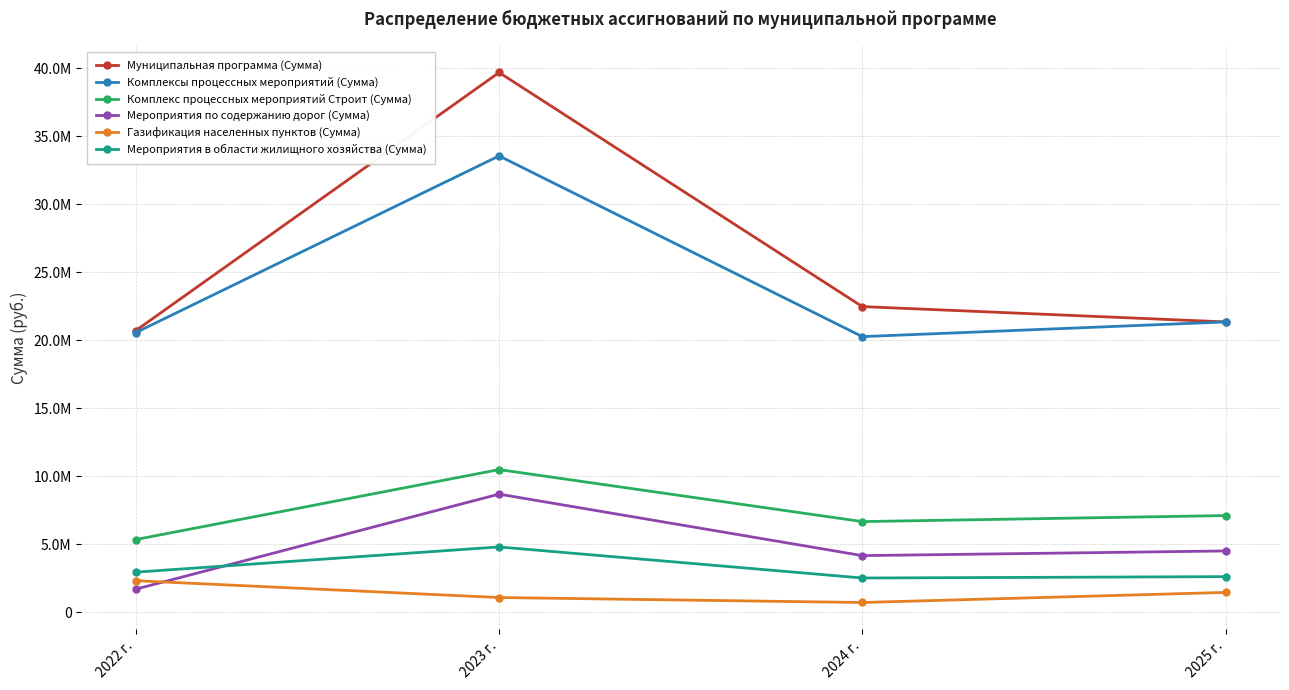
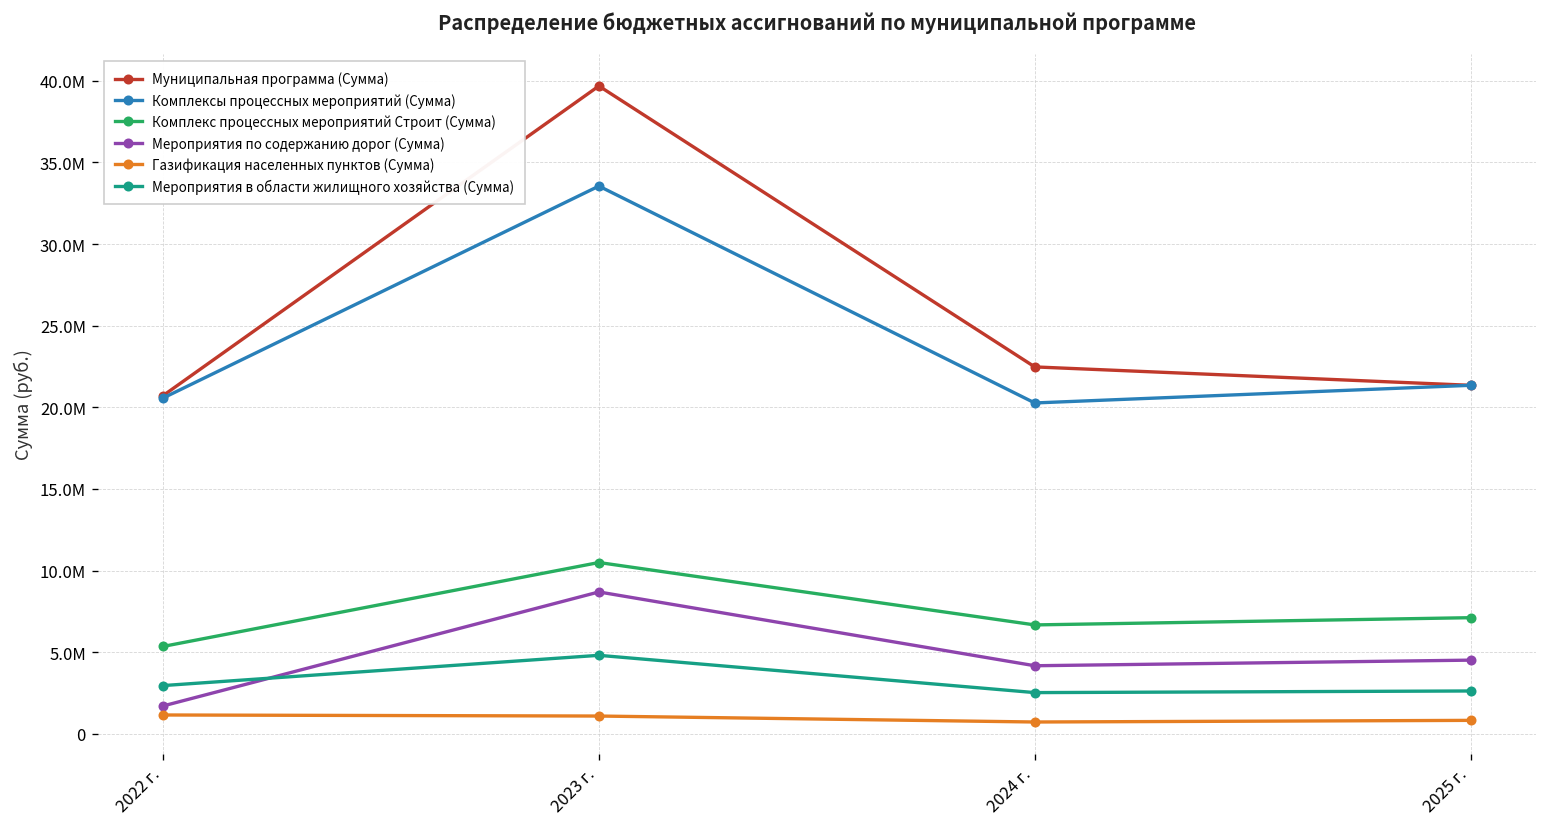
Газификация населенных пунктов (Сумма), 2022 г.: 2300000 -> 1200000
Газификация населенных пунктов (Сумма), 2025 г.: 1500000 -> 800000
